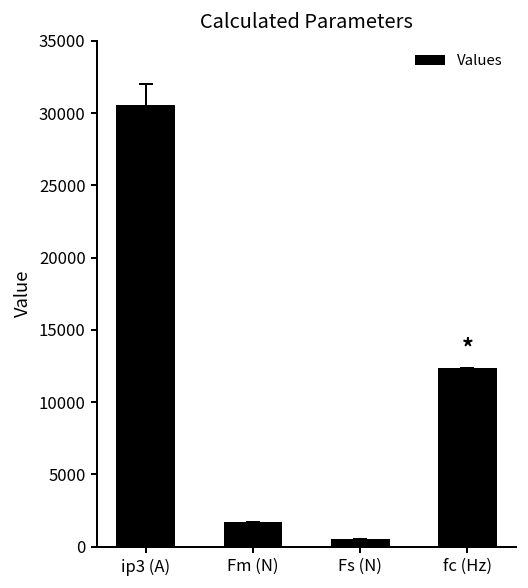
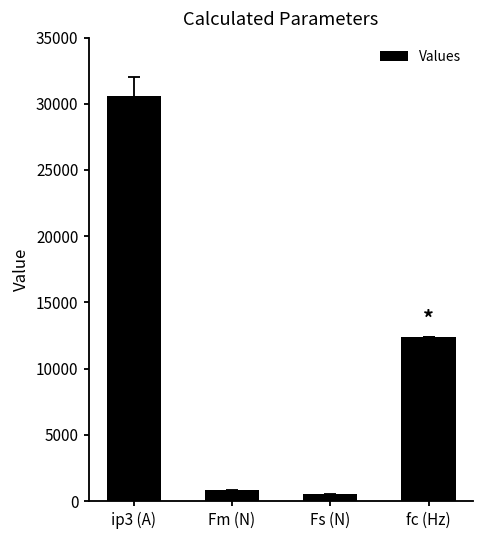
Values, Fm (N): 1700 -> 800
